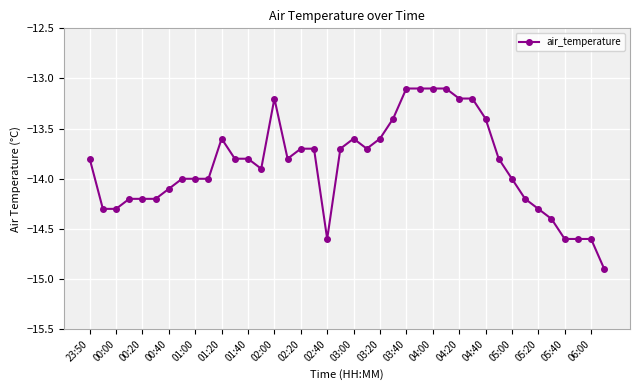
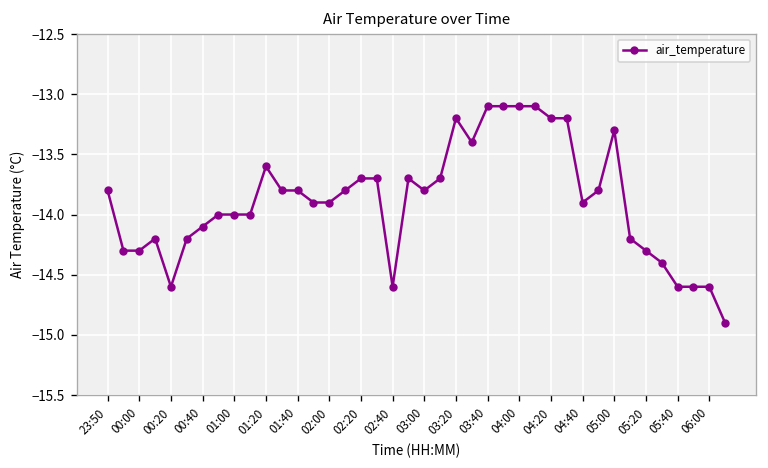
00:20: -14.2 -> -14.6
02:00: -13.2 -> -13.9
03:00: -13.6 -> -13.8
03:20: -13.6 -> -13.2
04:40: -13.4 -> -13.9
05:00: -14.0 -> -13.3
